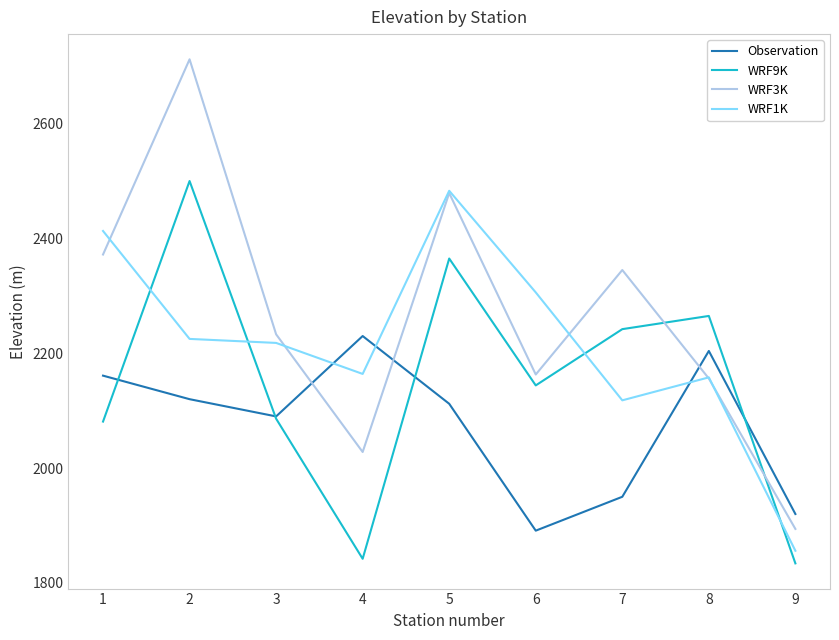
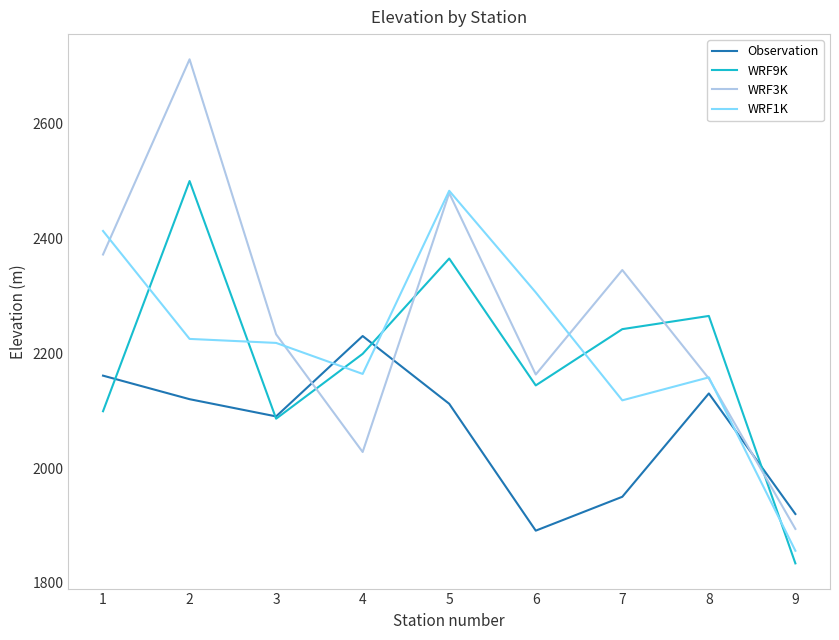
WRF9K, 1: 2080 -> 2100
WRF9K, 4: 1840 -> 2200
Observation, 8: 2200 -> 2130
